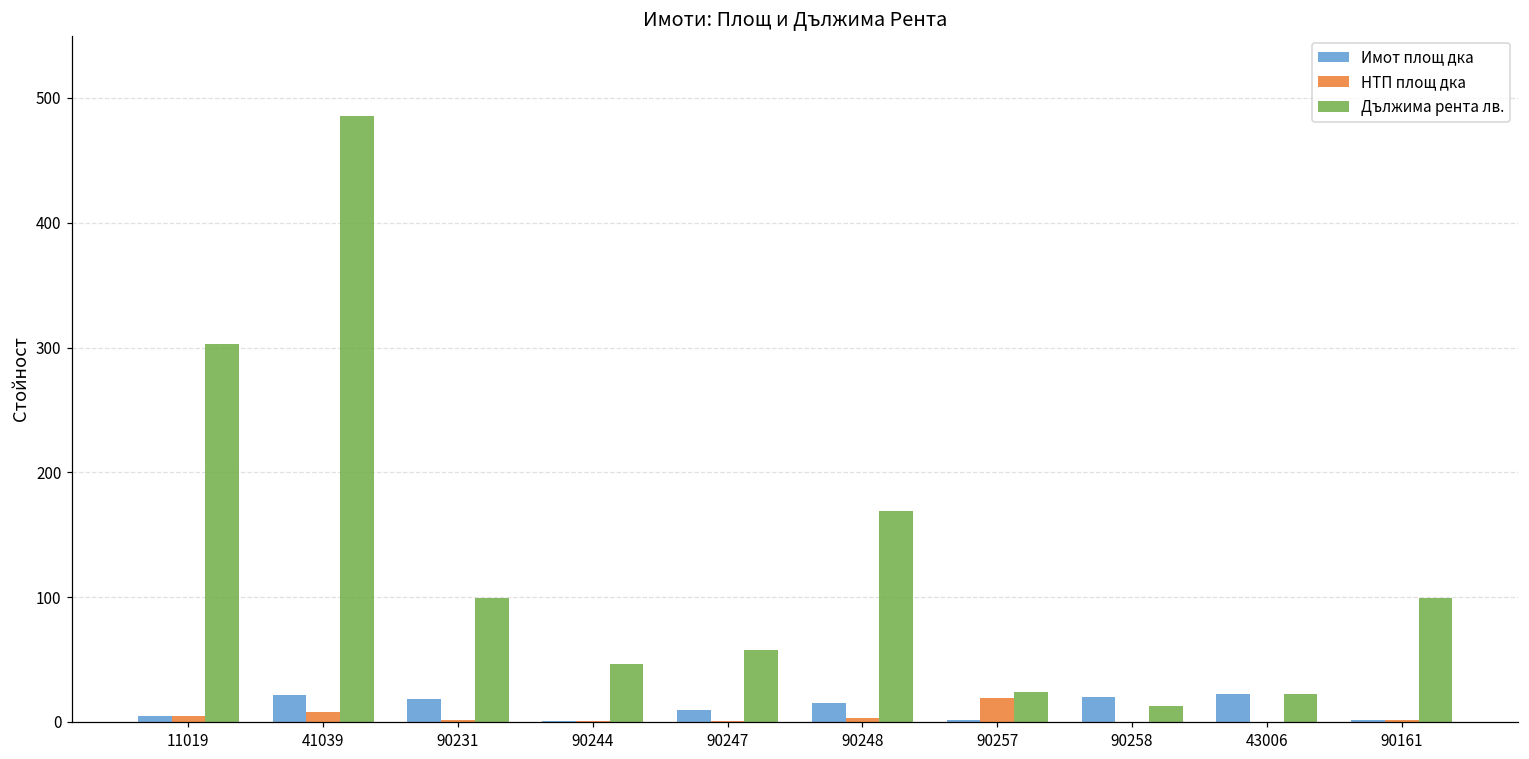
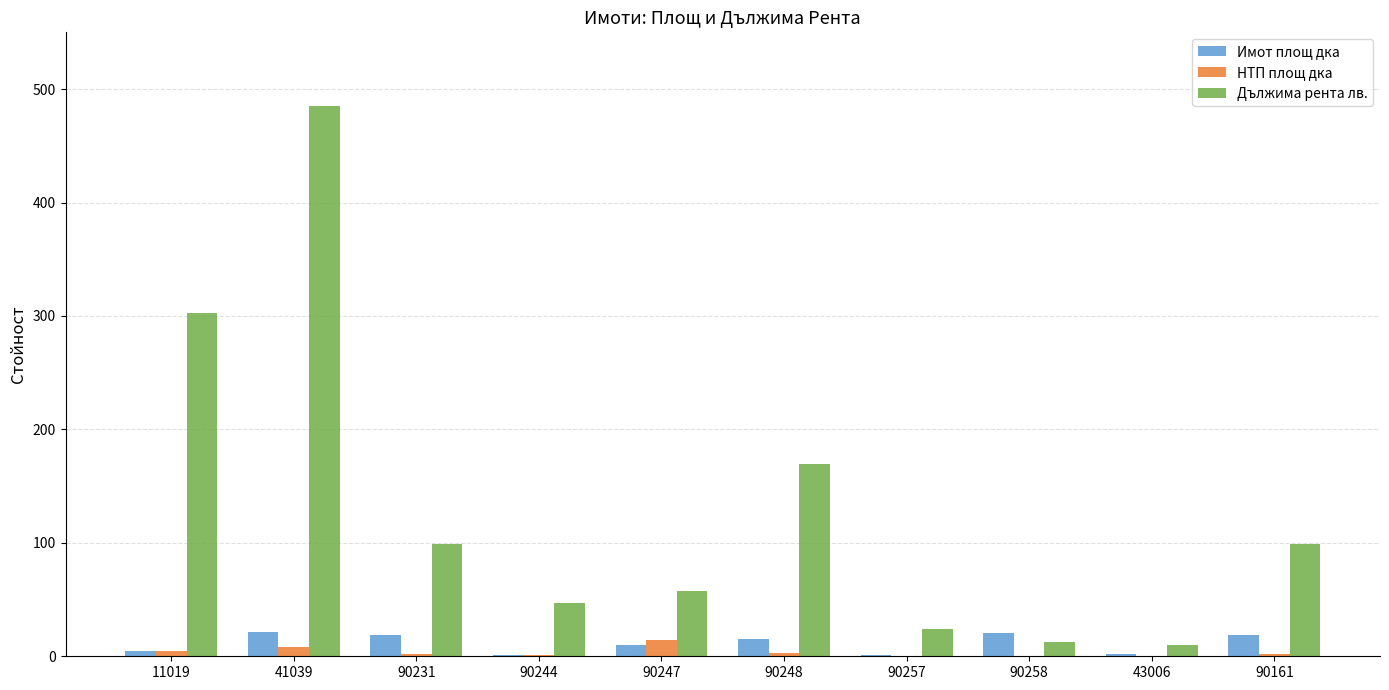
НТП площ дка, 90247: 1 -> 14
НТП площ дка, 90257: 19 -> 0
Имот площ дка, 43006: 23 -> 2
Дължима рента лв., 43006: 22 -> 10
Имот площ дка, 90161: 2 -> 19
